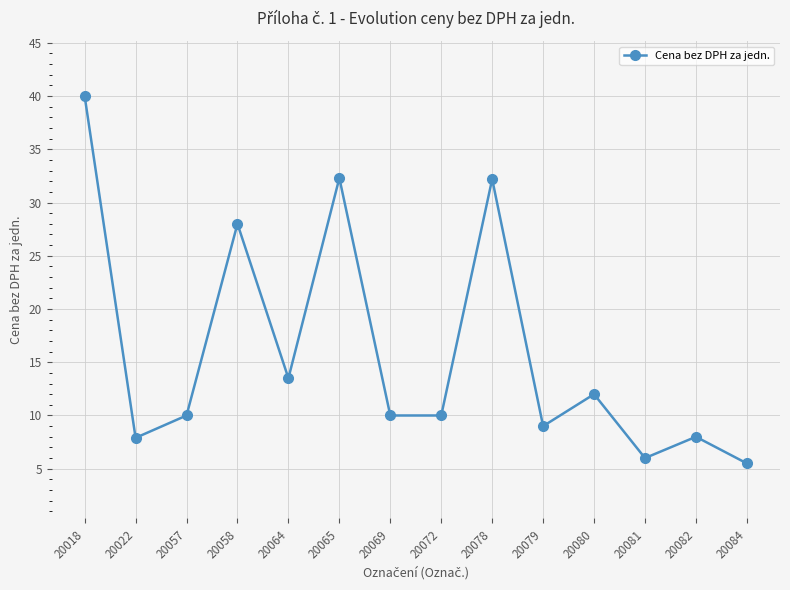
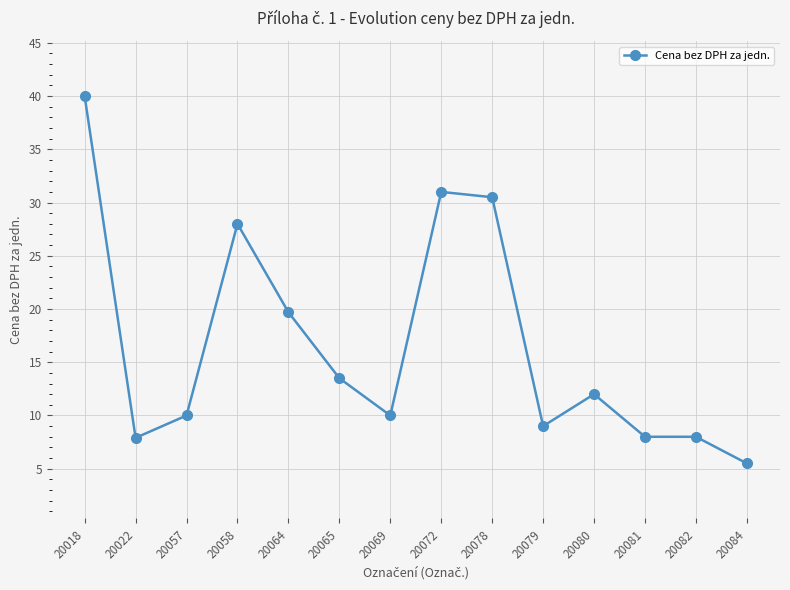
20064: 13.5 -> 19.7
20065: 32.3 -> 13.5
20072: 10 -> 31
20078: 32.2 -> 30.5
20081: 6 -> 8
